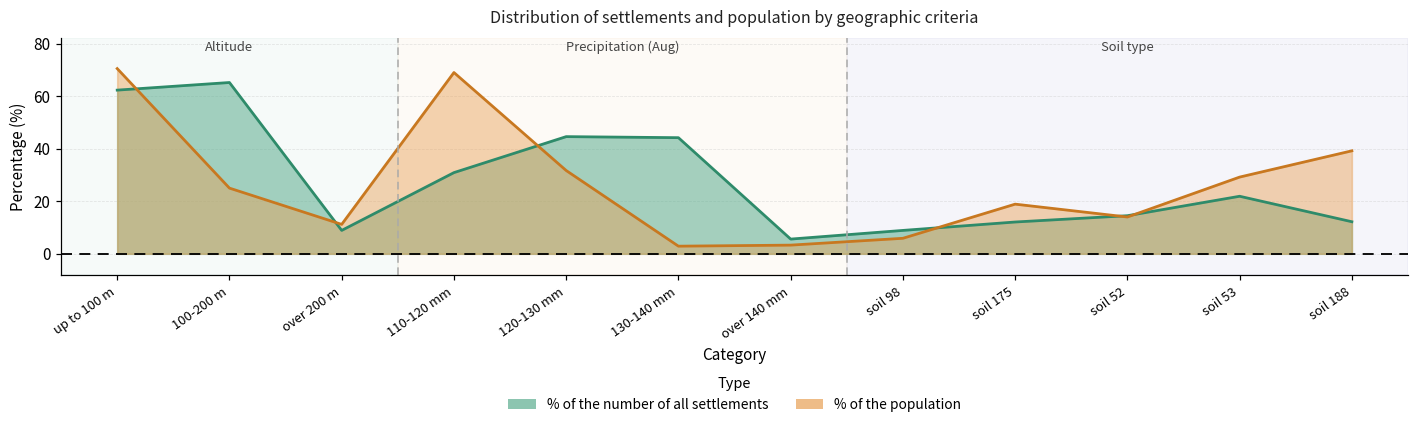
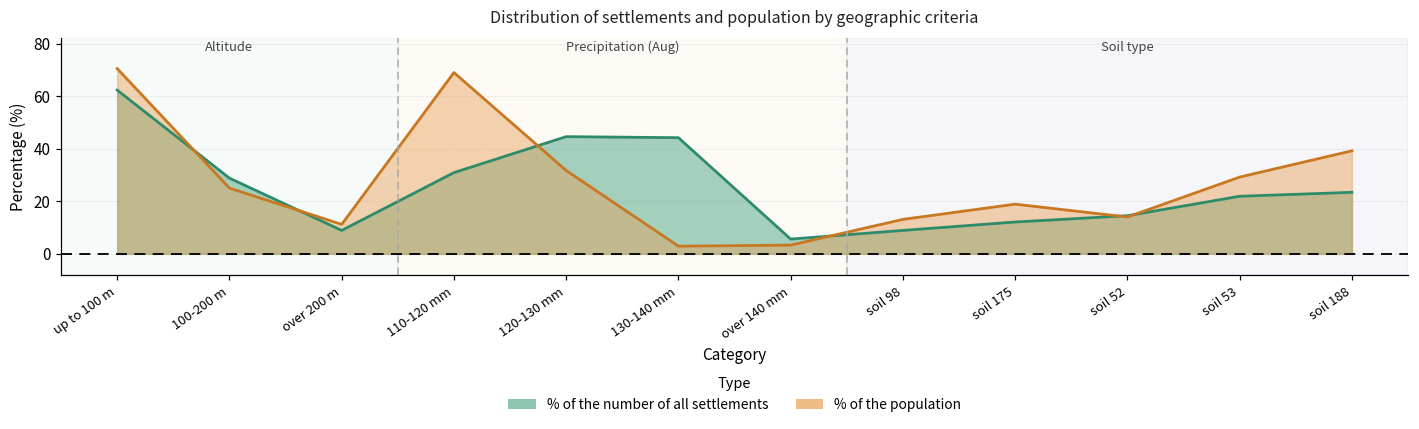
% of the number of all settlements, 100-200 m: 65 -> 29
% of the population, soil 98: 6 -> 13
% of the number of all settlements, soil 188: 12 -> 23
